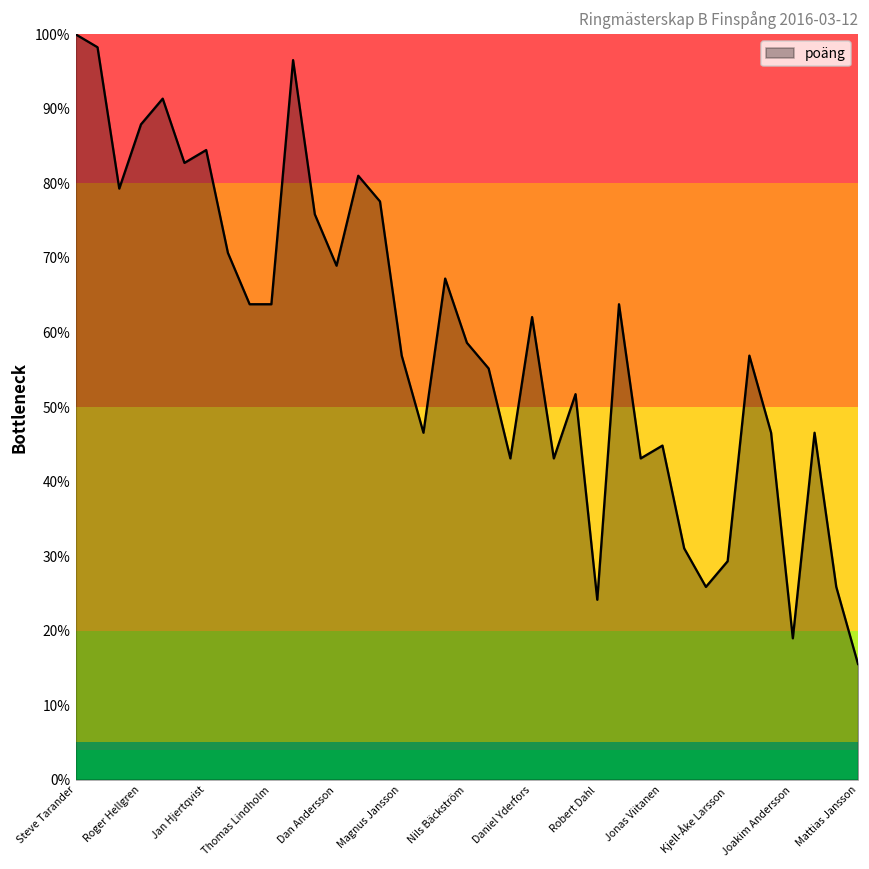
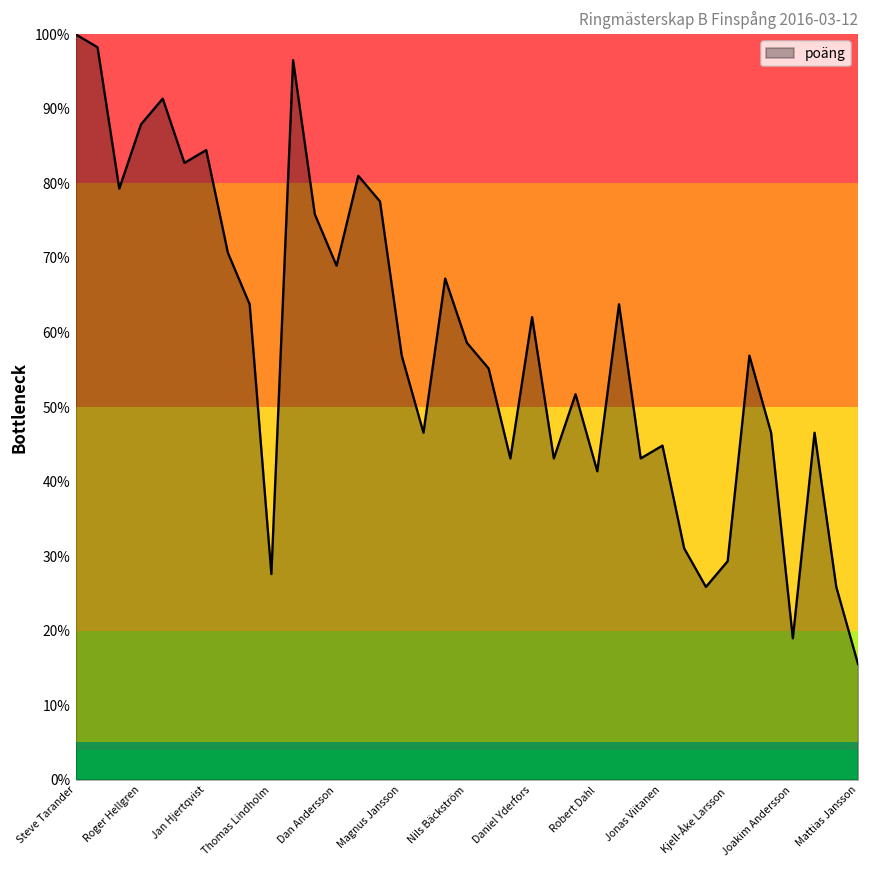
Thomas Lindholm: 64% -> 28%
Robert Dahl: 24% -> 41%
